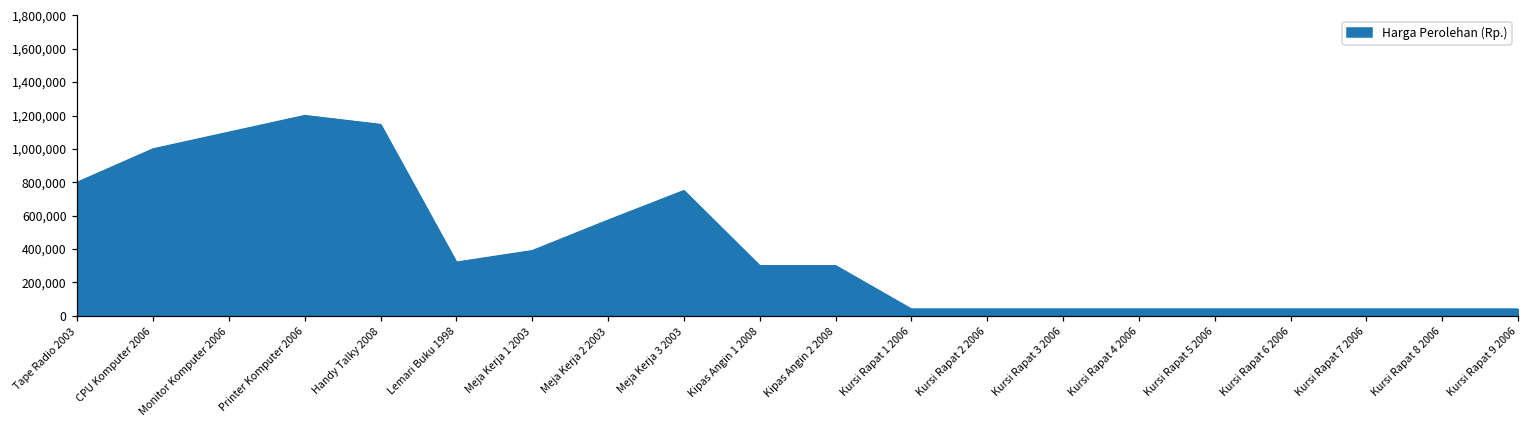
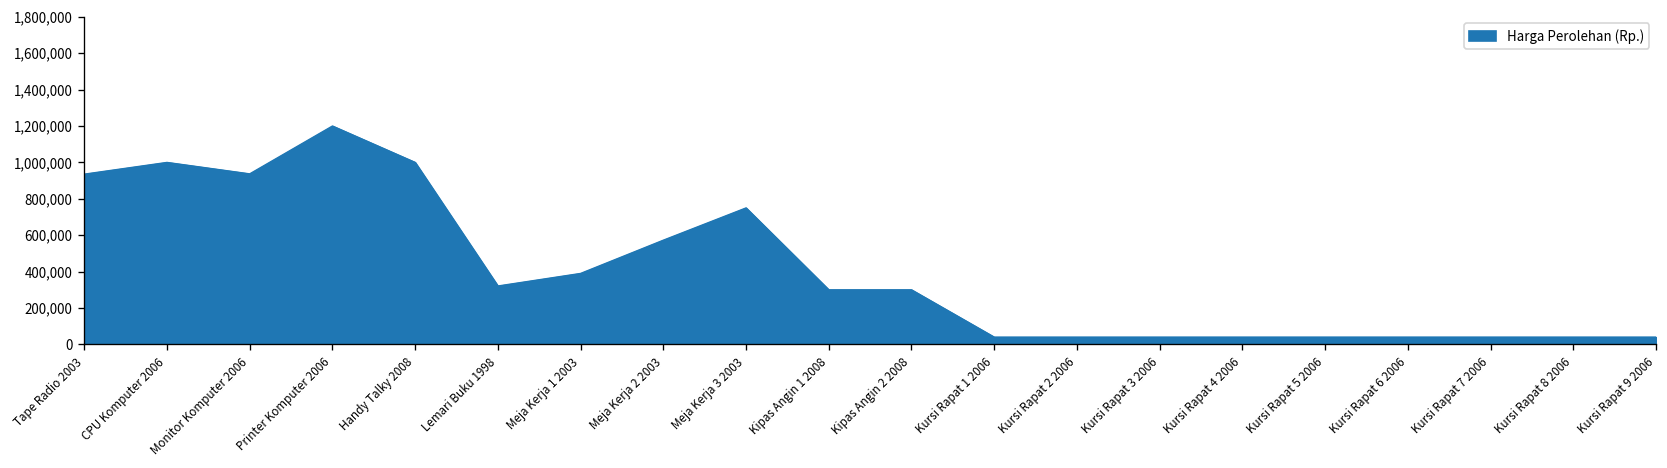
Tape Radio 2003: 800,000 -> 940,000
Monitor Komputer 2006: 1,100,000 -> 940,000
Handy Talky 2008: 1,150,000 -> 1,000,000
